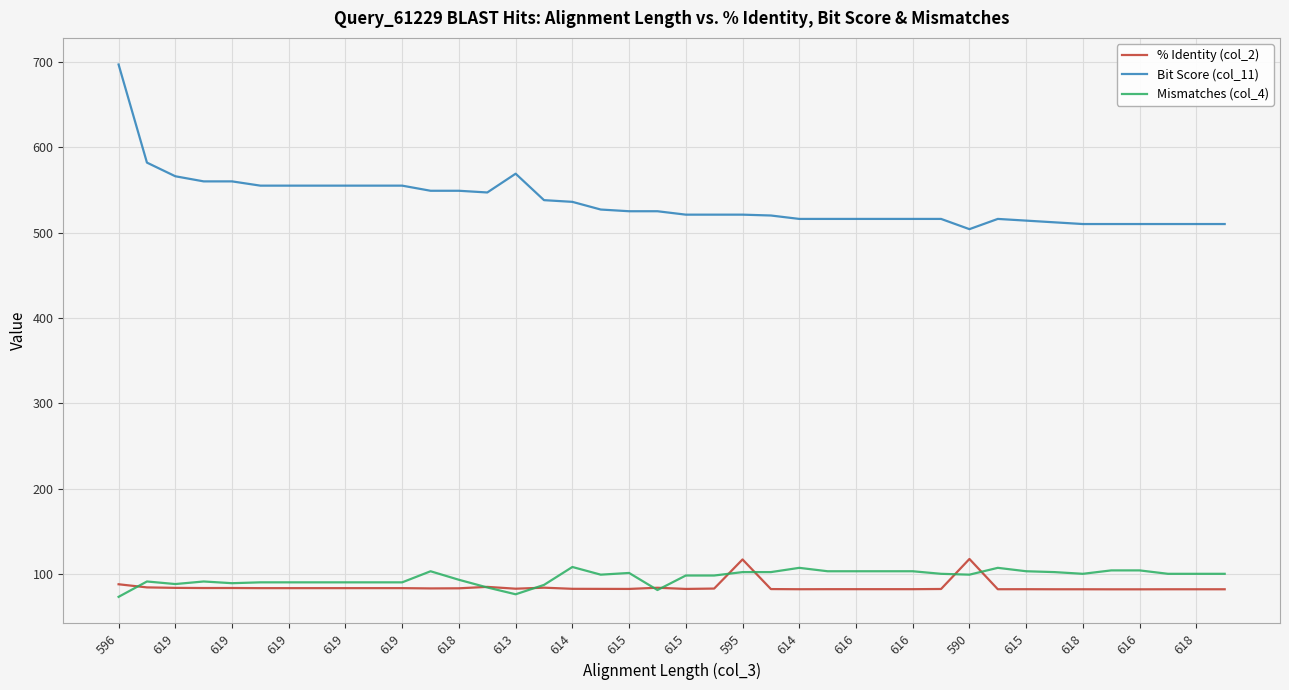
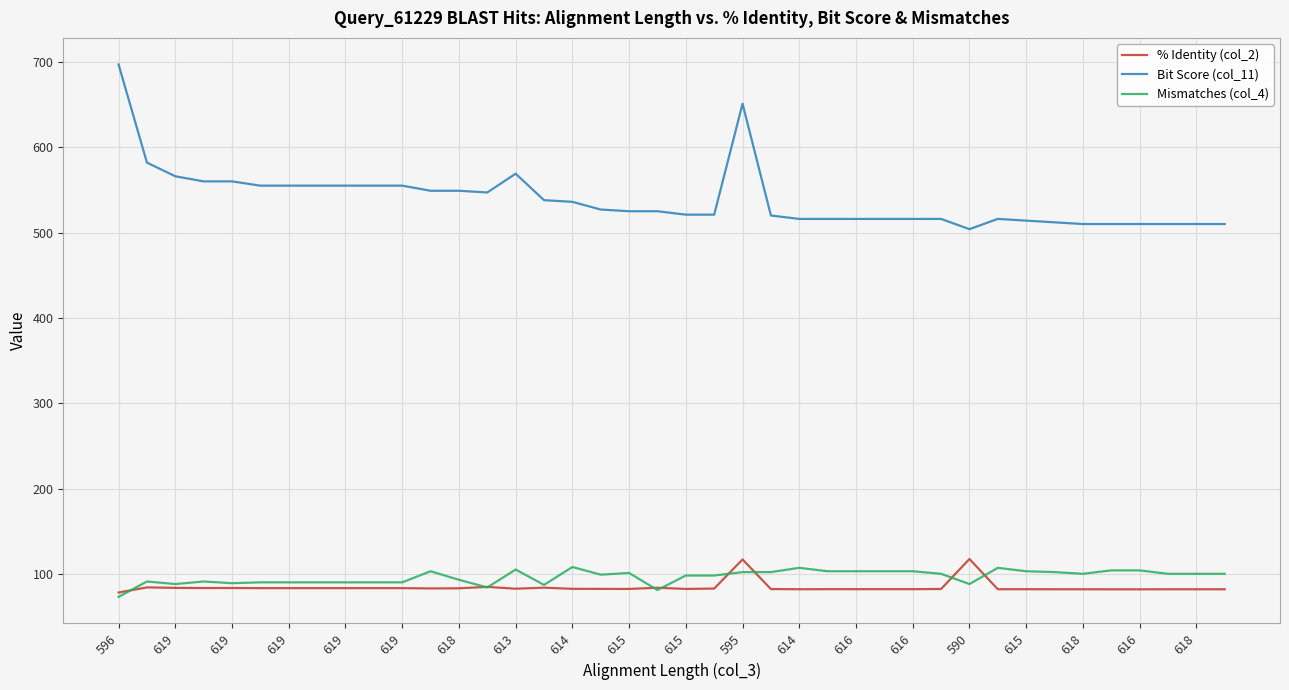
% Identity (col_2), 596: 90 -> 80
Mismatches (col_4), 613: 80 -> 110
Bit Score (col_11), 595: 520 -> 650
Mismatches (col_4), 590: 100 -> 90
